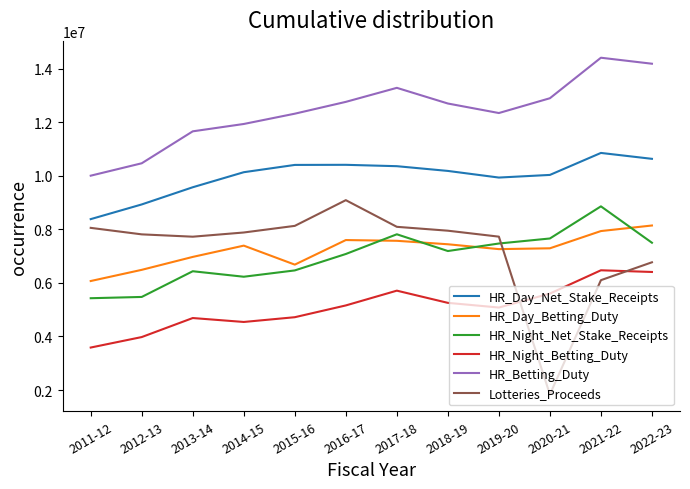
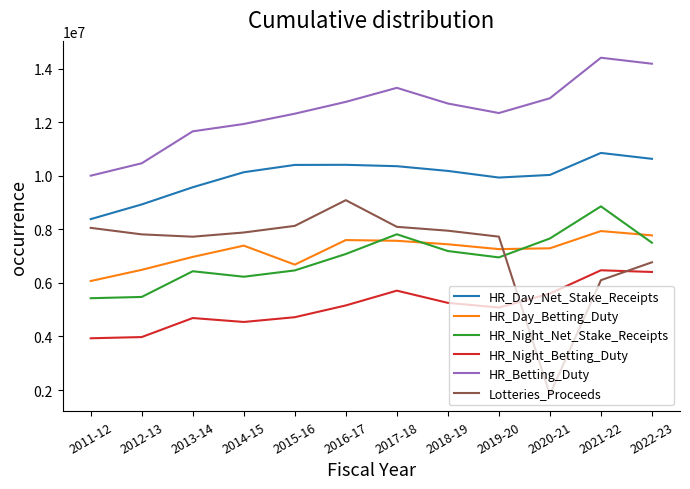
HR_Night_Betting_Duty, 2011-12: 3600000 -> 3900000
HR_Night_Net_Stake_Receipts, 2019-20: 7500000 -> 7000000
HR_Day_Betting_Duty, 2022-23: 8100000 -> 7800000
